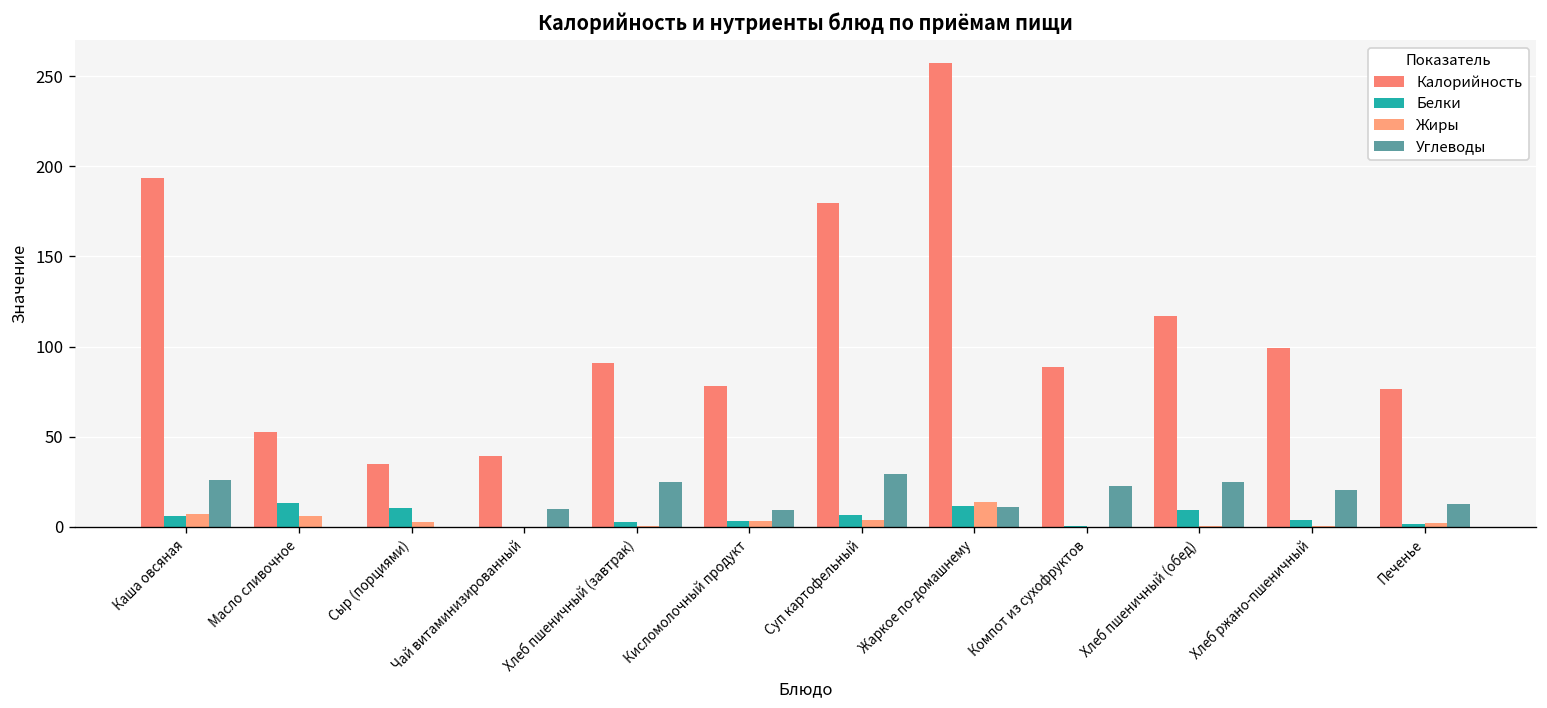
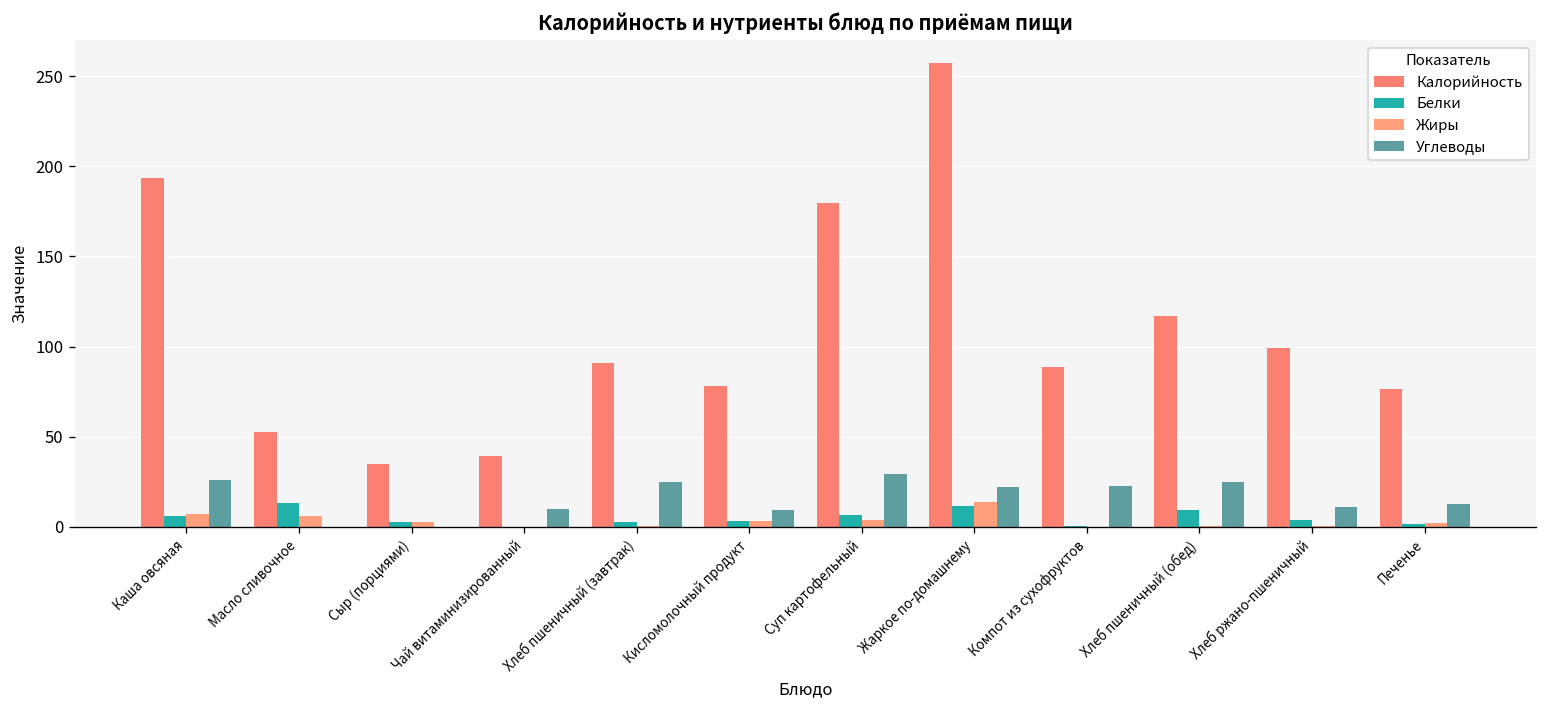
Белки, Сыр (порциями): 10 -> 3
Углеводы, Жаркое по-домашнему: 11 -> 22
Углеводы, Хлеб ржано-пшеничный: 21 -> 11
